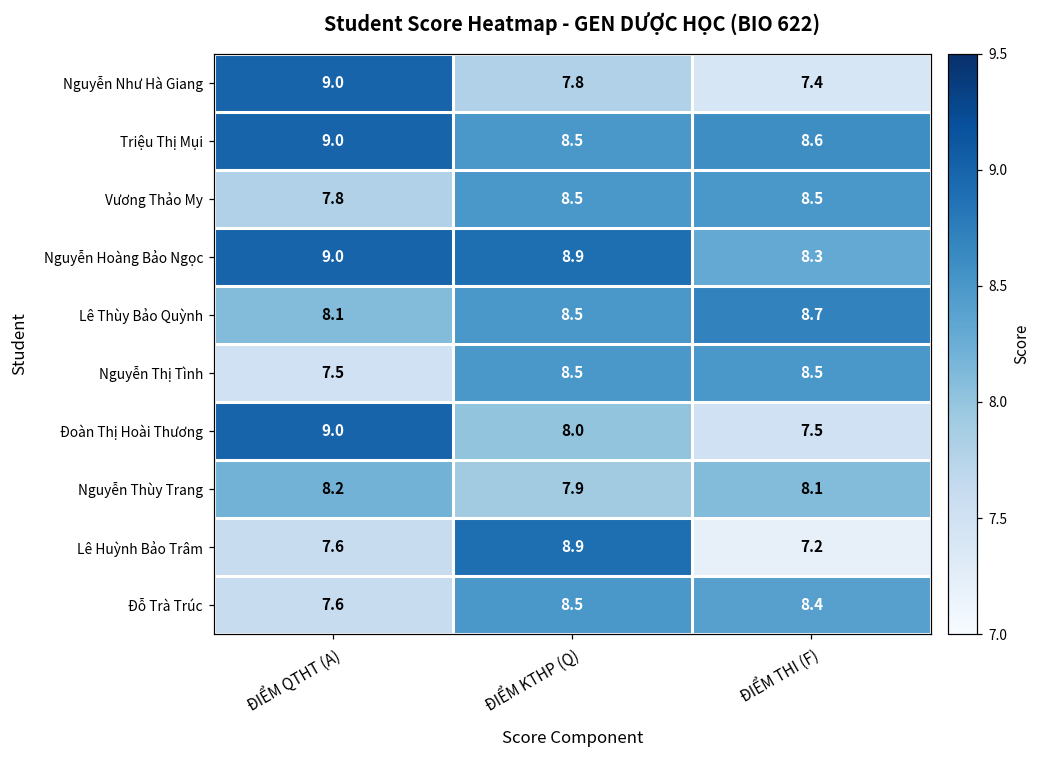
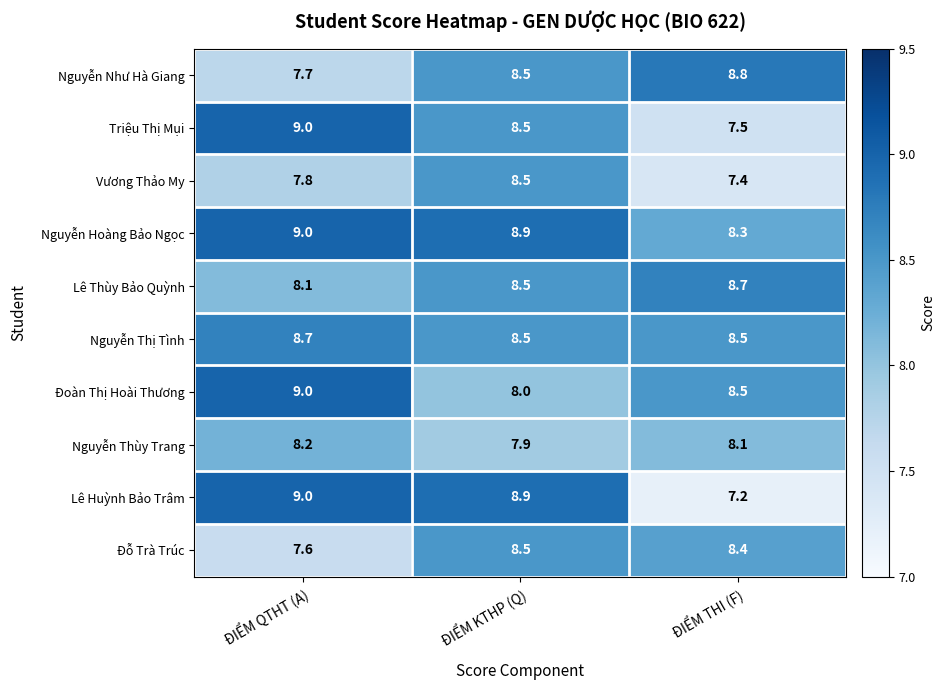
Nguyễn Như Hà Giang, ĐIỂM QTHT (A): 9.0 -> 7.7
Nguyễn Như Hà Giang, ĐIỂM KTHP (Q): 7.8 -> 8.5
Nguyễn Như Hà Giang, ĐIỂM THI (F): 7.4 -> 8.8
Triệu Thị Mụi, ĐIỂM THI (F): 8.6 -> 7.5
Vương Thảo My, ĐIỂM THI (F): 8.5 -> 7.4
Nguyễn Thị Tình, ĐIỂM QTHT (A): 7.5 -> 8.7
Đoàn Thị Hoài Thương, ĐIỂM THI (F): 7.5 -> 8.5
Lê Huỳnh Bảo Trâm, ĐIỂM QTHT (A): 7.6 -> 9.0
